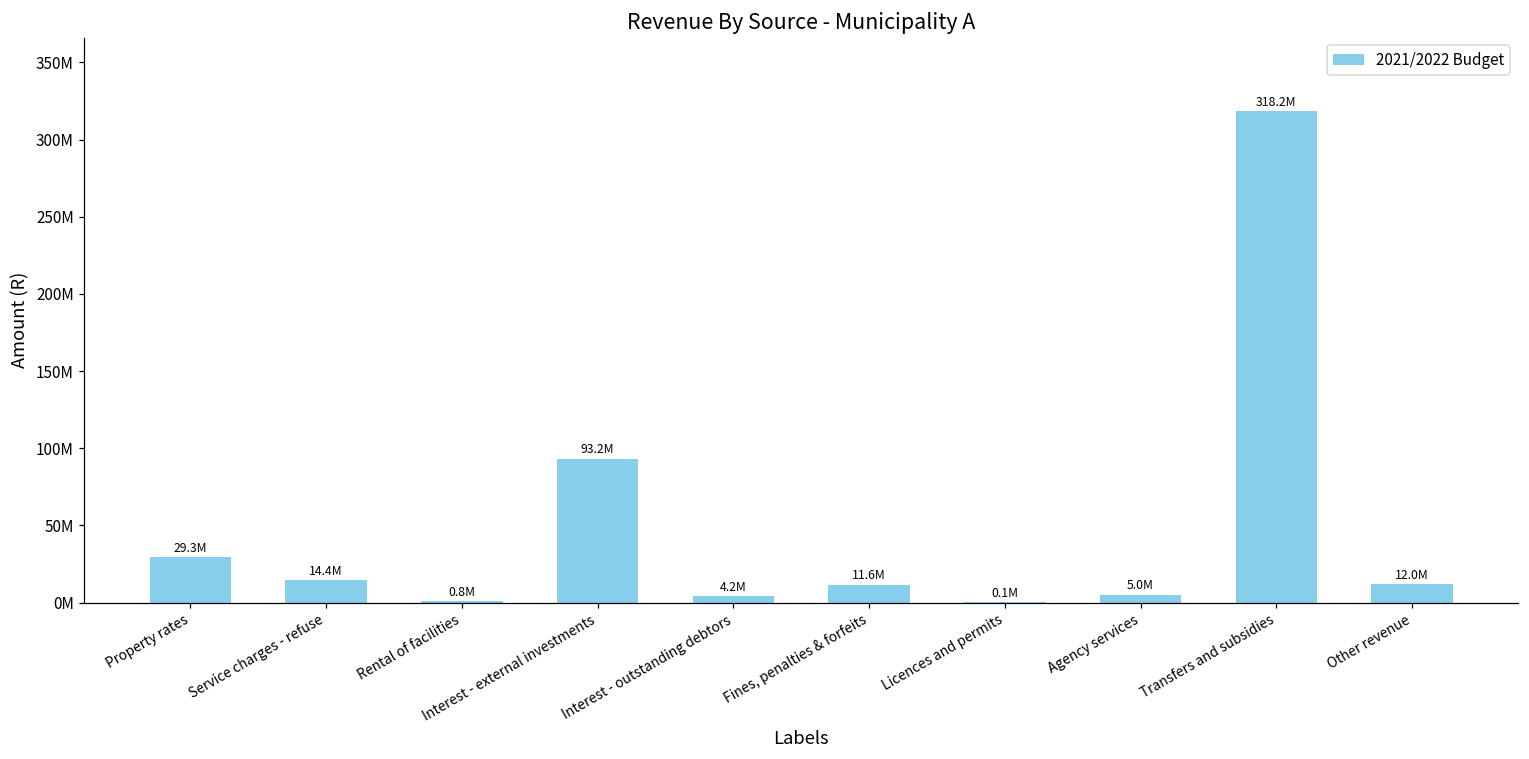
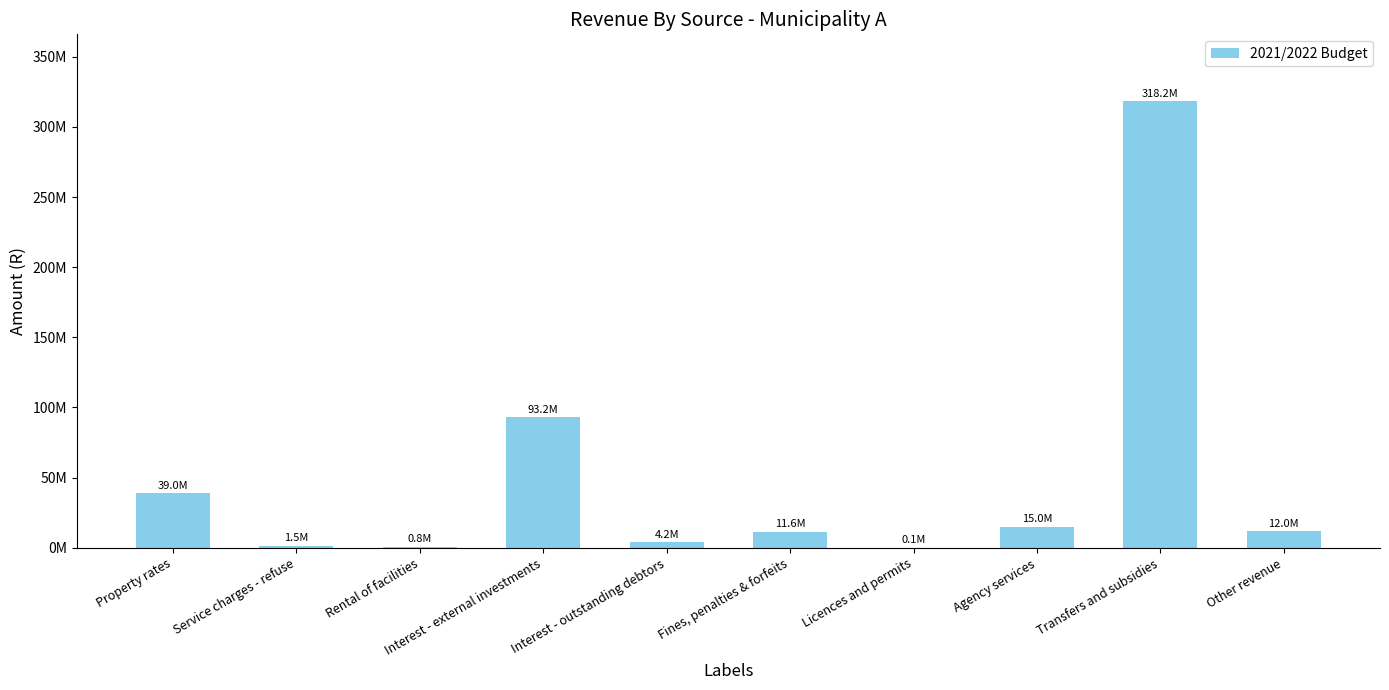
Property rates: 29.3M -> 39.0M
Service charges - refuse: 14.4M -> 1.5M
Agency services: 5.0M -> 15.0M
